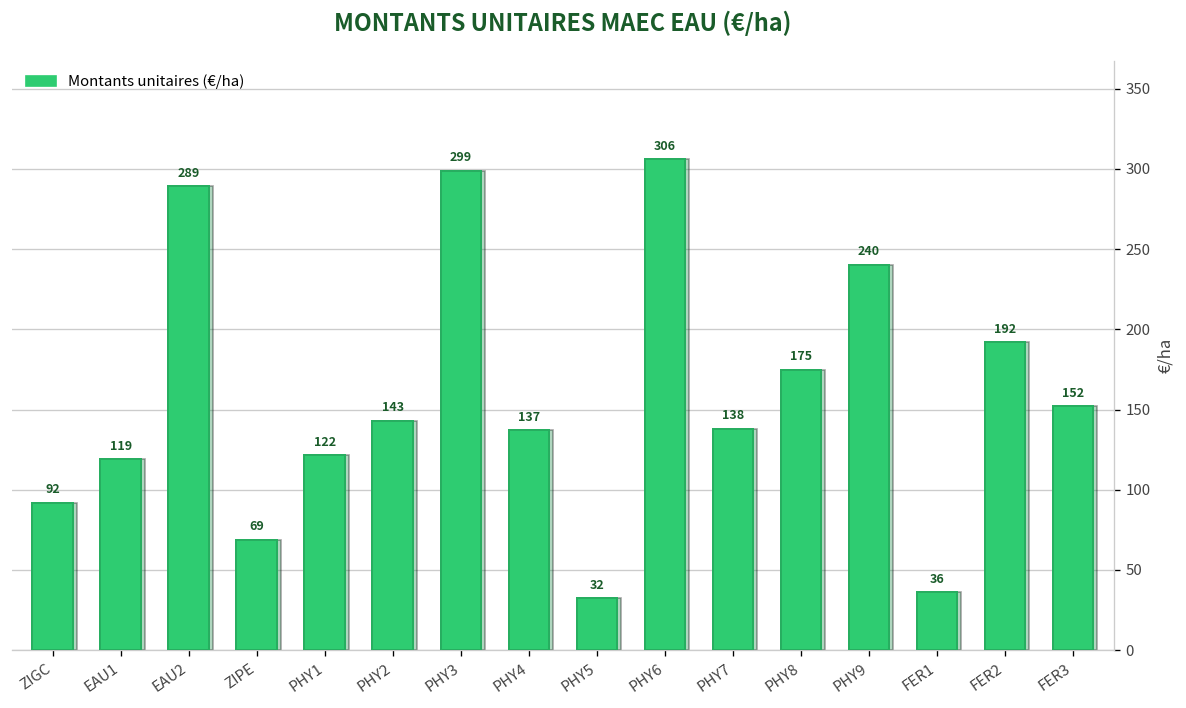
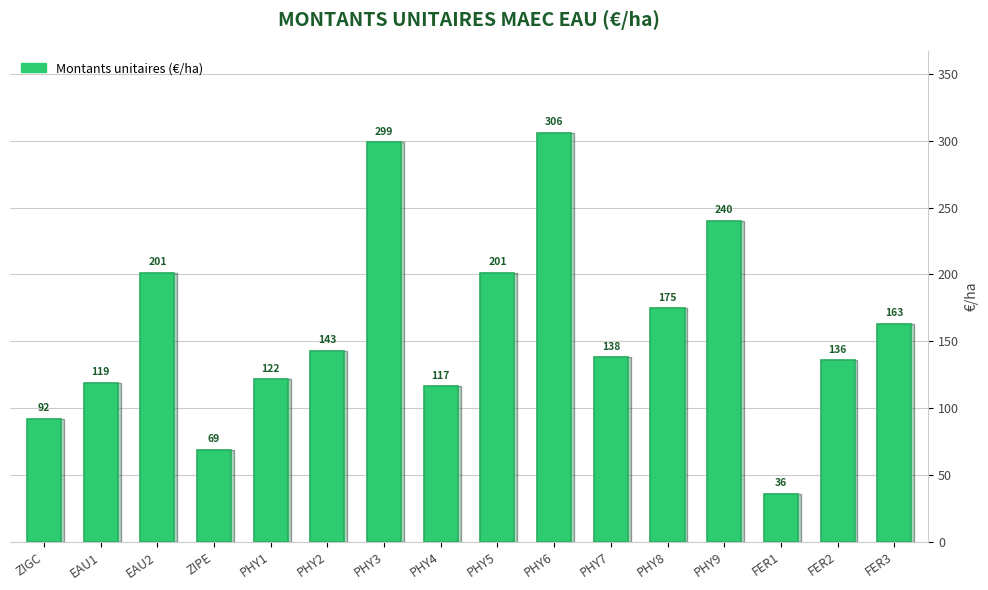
EAU2: 289 -> 201
PHY4: 137 -> 117
PHY5: 32 -> 201
FER2: 192 -> 136
FER3: 152 -> 163
